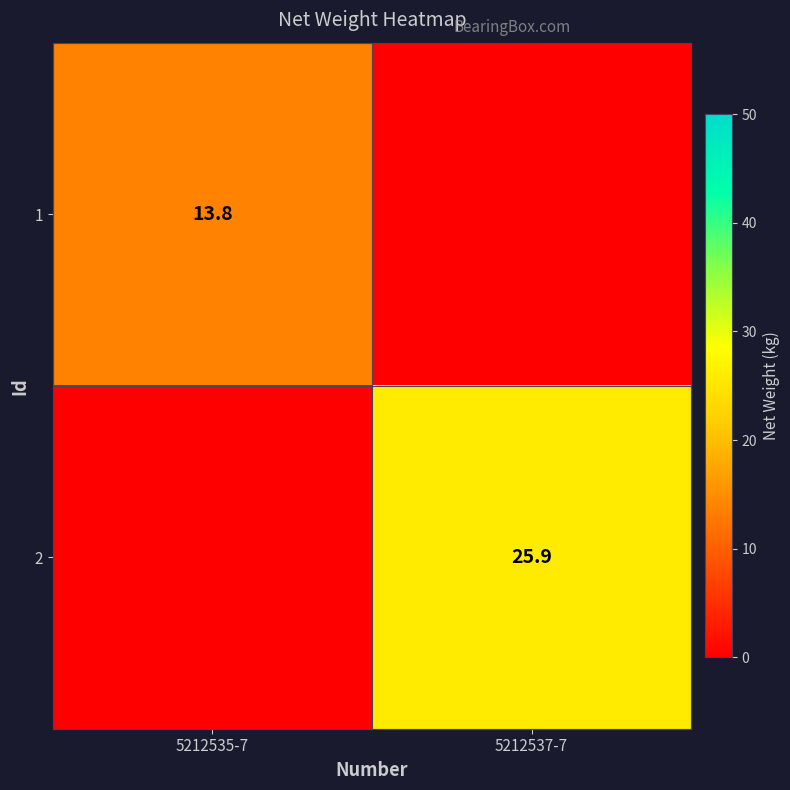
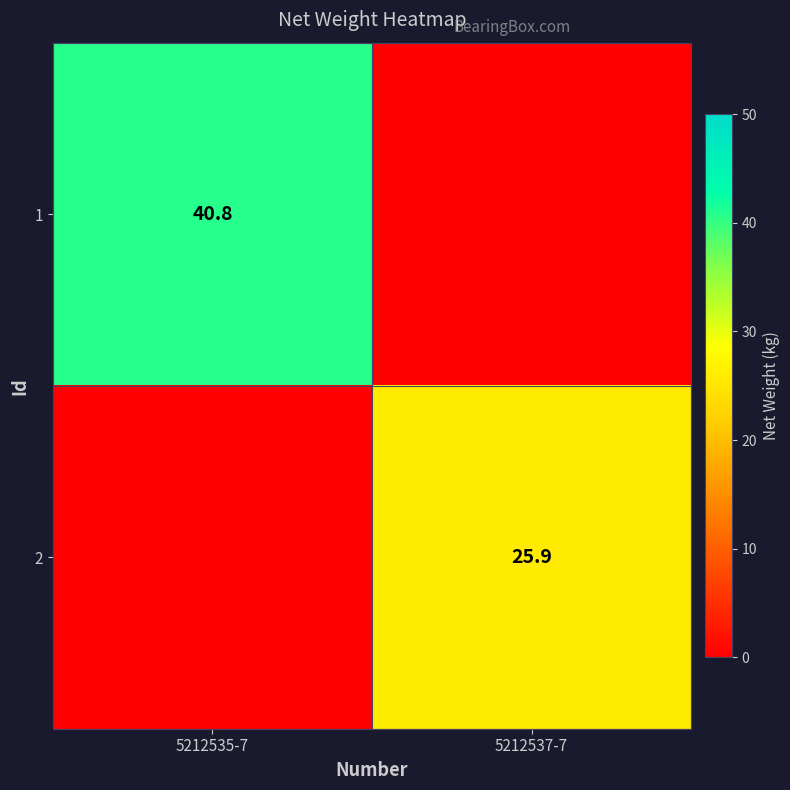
1, 5212535-7: 13.8 -> 40.8
